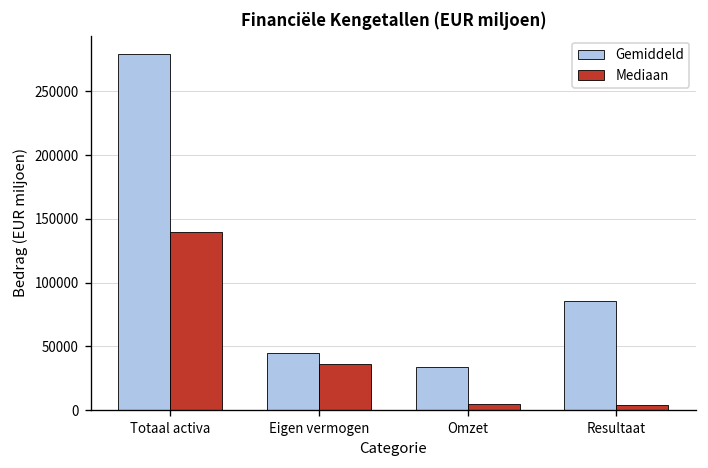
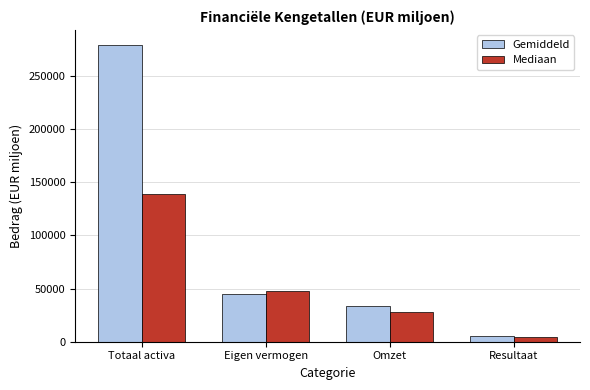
Mediaan, Eigen vermogen: 36000 -> 48000
Mediaan, Omzet: 4000 -> 28000
Gemiddeld, Resultaat: 86000 -> 5000
